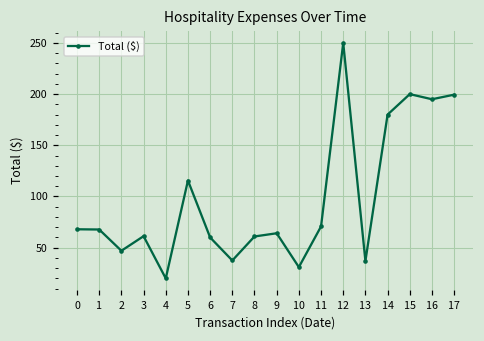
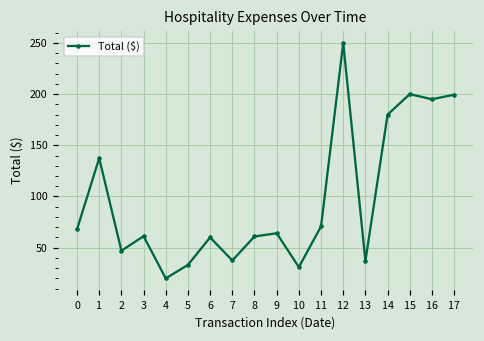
1: 70 -> 140
5: 120 -> 30
